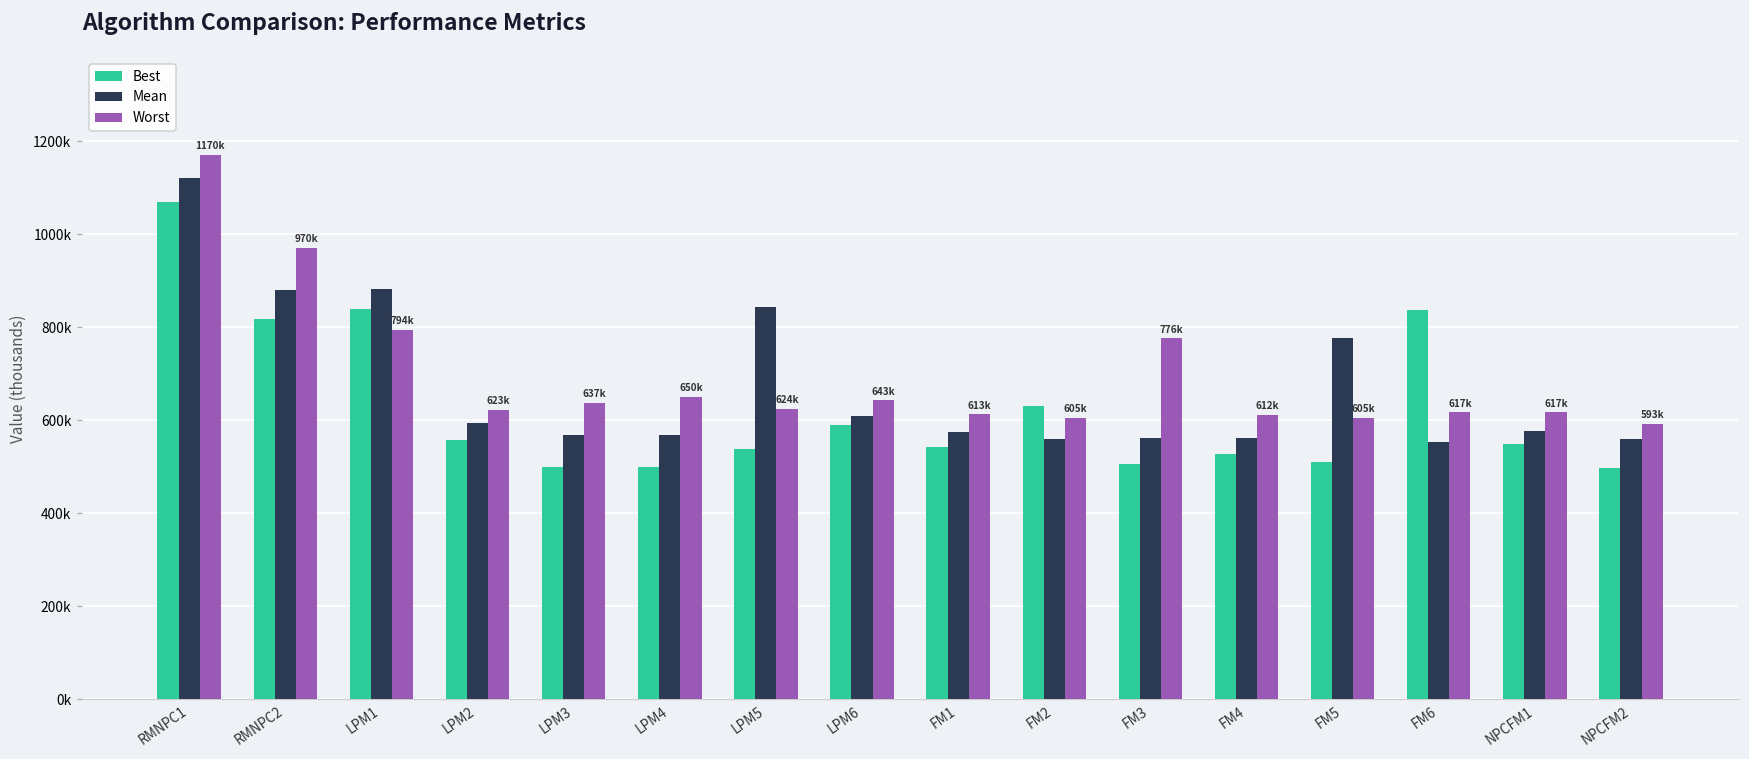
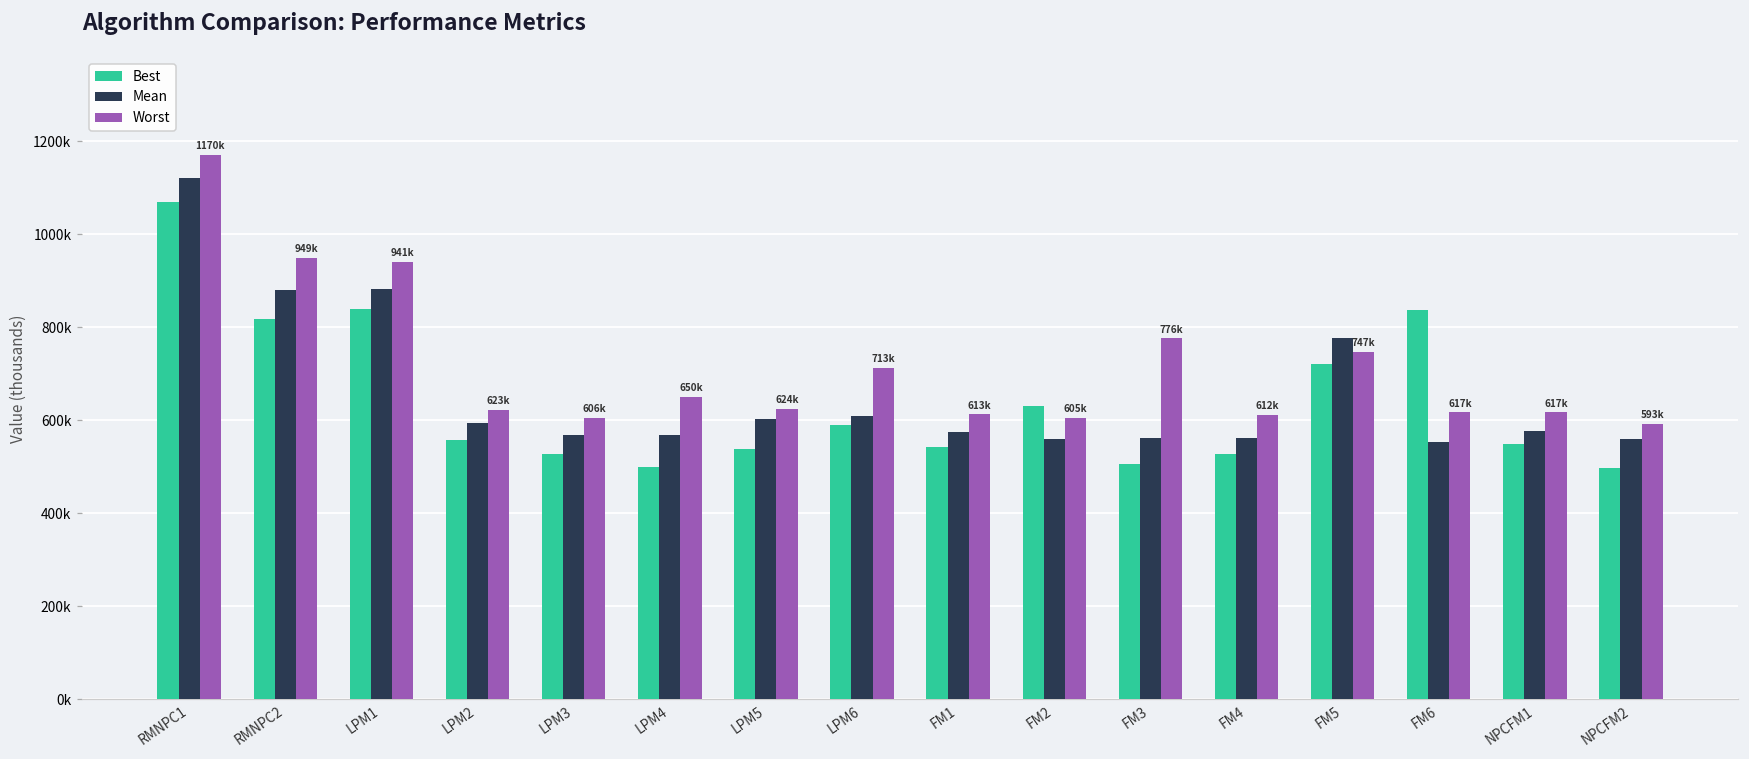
Worst, RMNPC2: 970k -> 949k
Worst, LPM1: 794k -> 941k
Best, LPM3: 500000 -> 530000
Worst, LPM3: 637k -> 606k
Mean, LPM5: 840000 -> 600000
Worst, LPM6: 643k -> 713k
Best, FM5: 510000 -> 720000
Worst, FM5: 605k -> 747k
